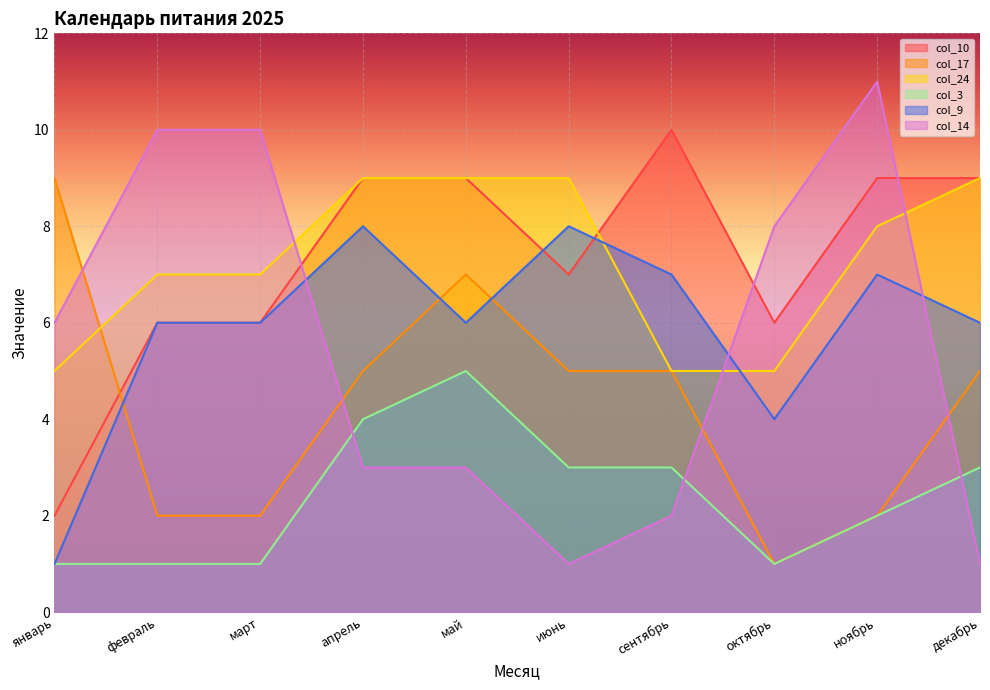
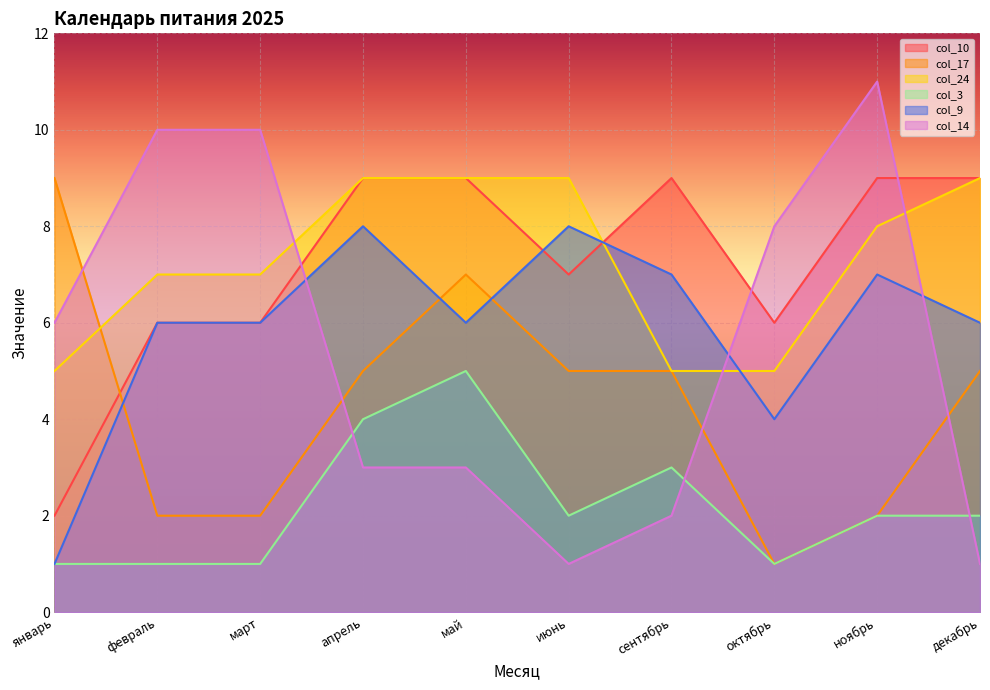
col_3, июнь: 3 -> 2
col_10, сентябрь: 10 -> 9
col_3, декабрь: 3 -> 2
